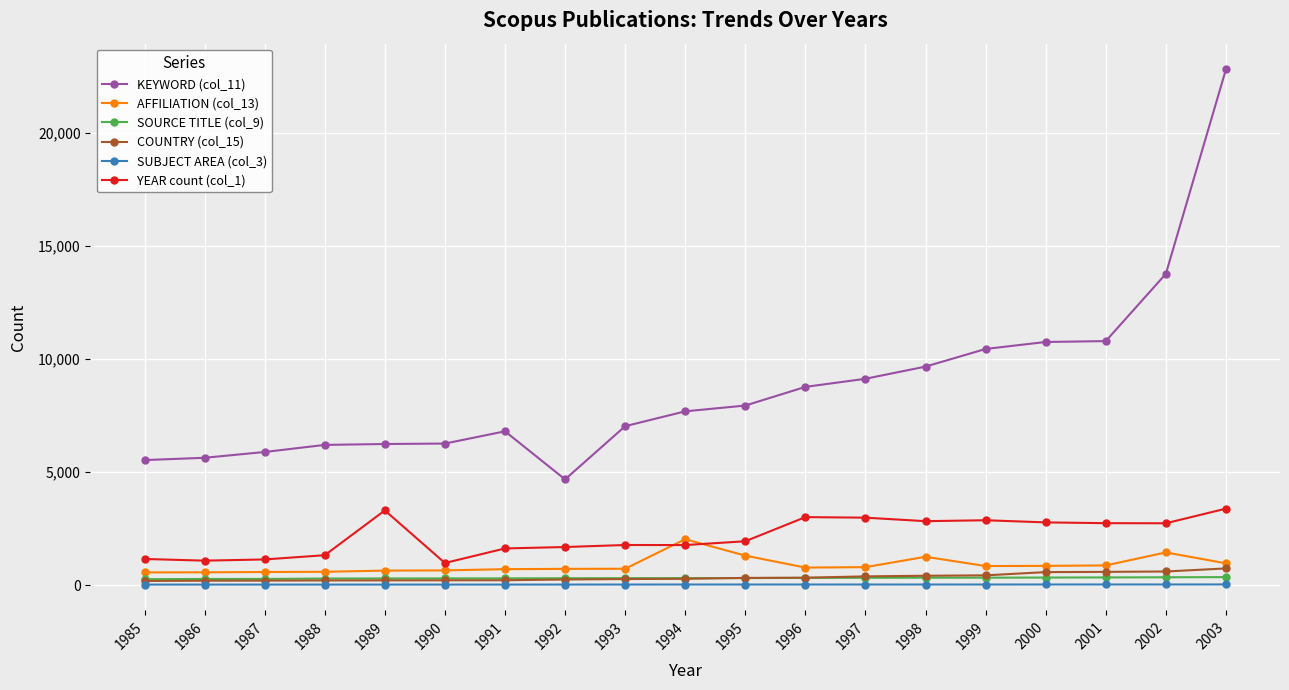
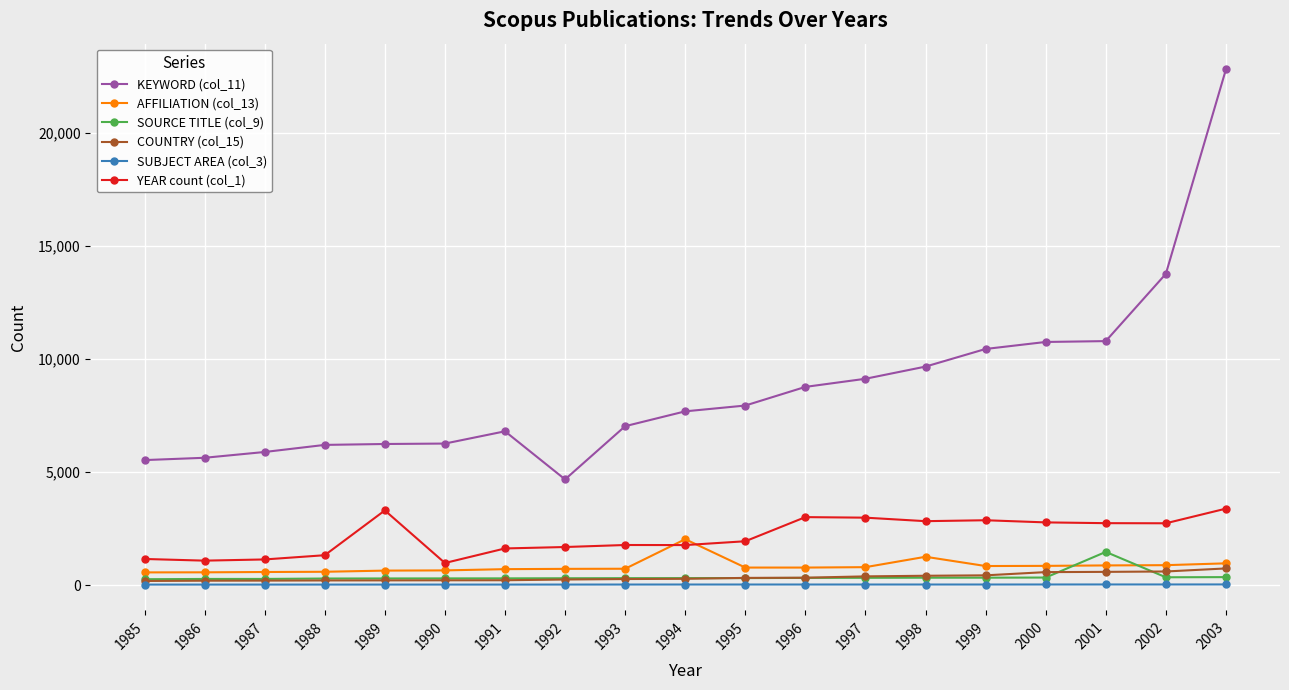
AFFILIATION (col_13), 1995: 1,300 -> 800
SOURCE TITLE (col_9), 2001: 300 -> 1,500
AFFILIATION (col_13), 2002: 1,500 -> 900
